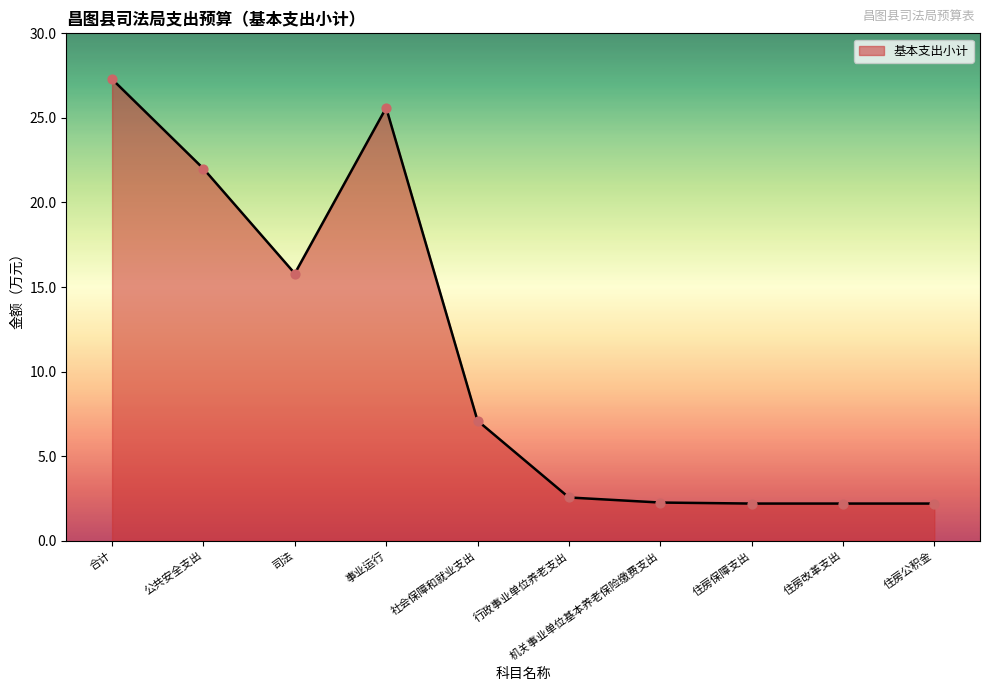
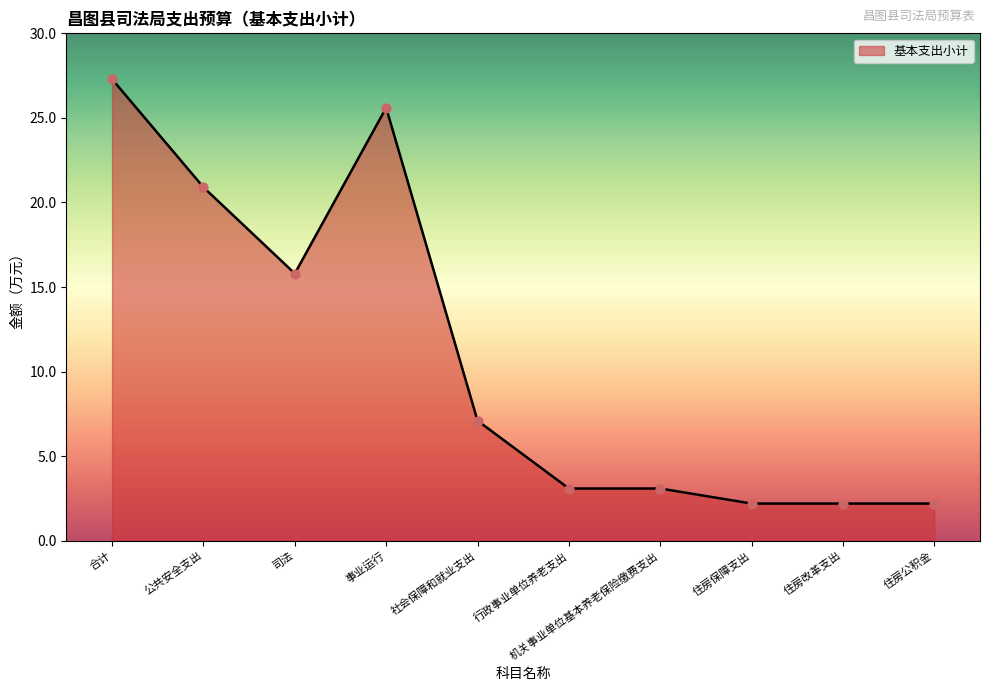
公共安全支出: 22.0 -> 20.9
行政事业单位养老支出: 2.6 -> 3.1
机关事业单位基本养老保险缴费支出: 2.3 -> 3.1
